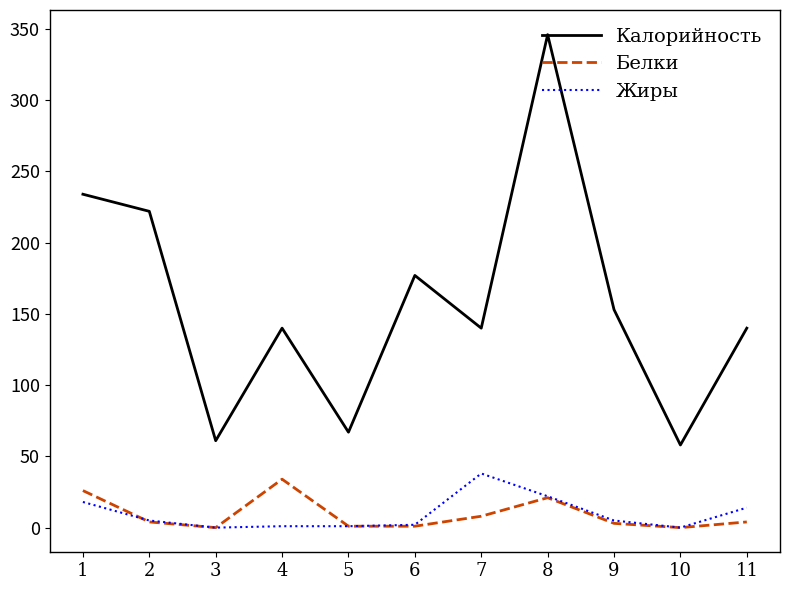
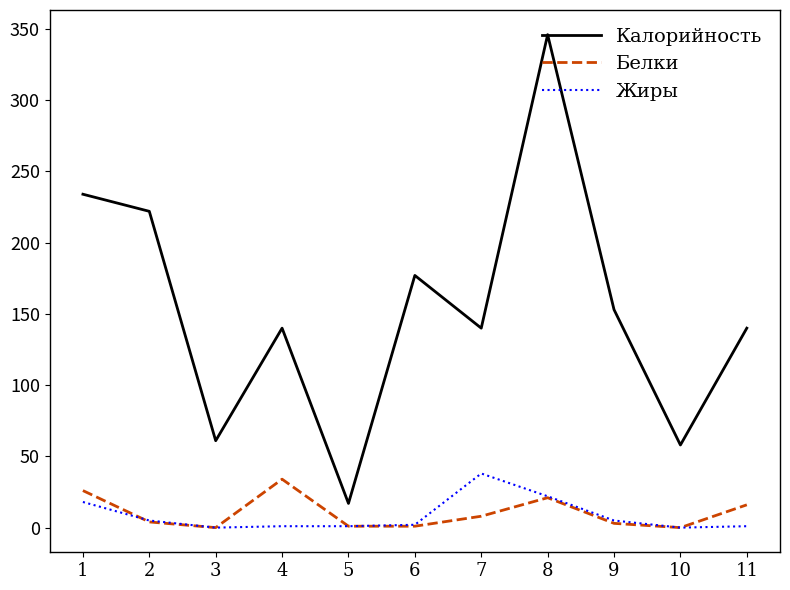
Калорийность, 5: 67 -> 17
Белки, 11: 4 -> 16
Жиры, 11: 14 -> 1
